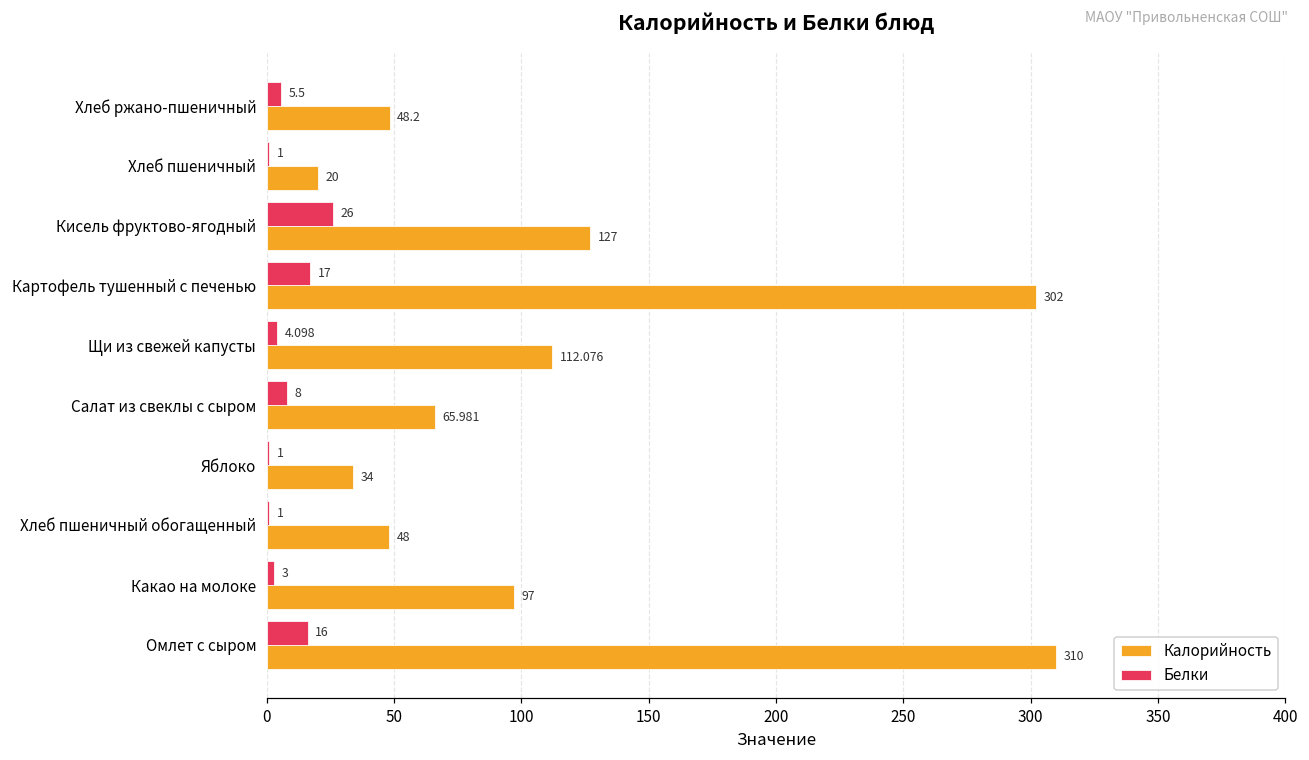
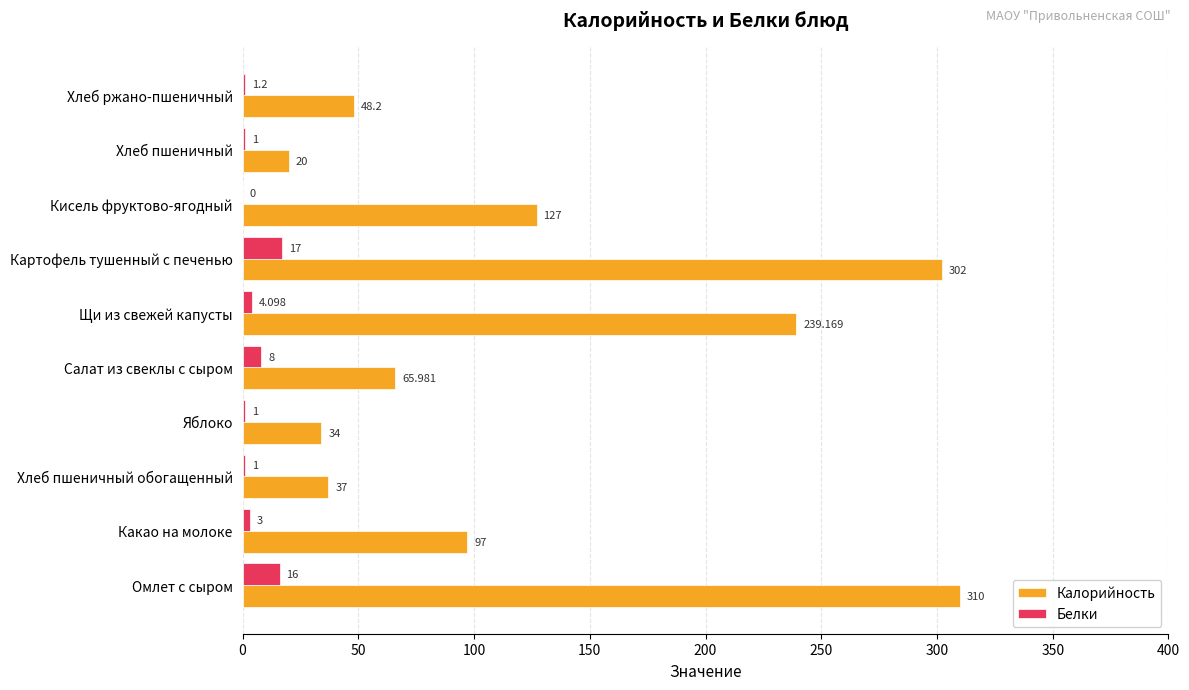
Белки, Хлеб ржано-пшеничный: 5.5 -> 1.2
Белки, Кисель фруктово-ягодный: 26 -> 0
Калорийность, Щи из свежей капусты: 112.076 -> 239.169
Калорийность, Хлеб пшеничный обогащенный: 48 -> 37
